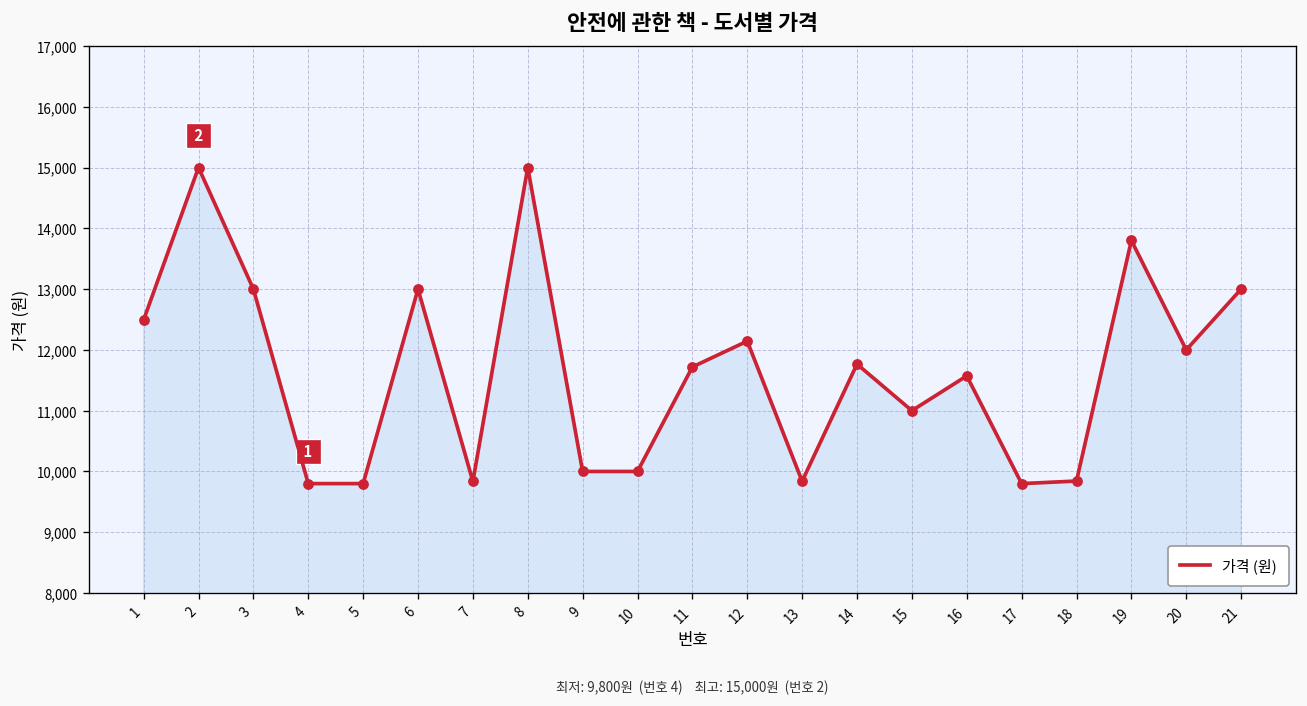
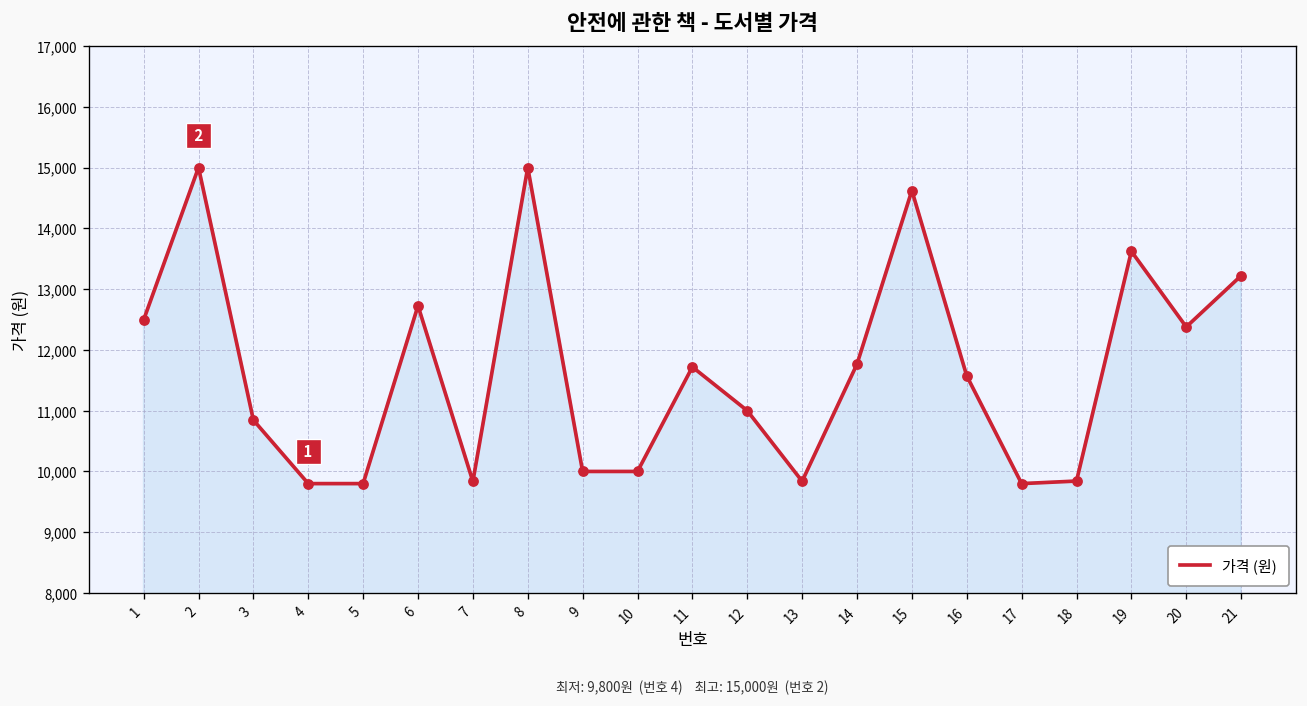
3: 13,000 -> 10,800
6: 13,000 -> 12,700
12: 12,100 -> 11,000
15: 11,000 -> 14,600
19: 13,800 -> 13,600
20: 12,000 -> 12,400
21: 13,000 -> 13,200
